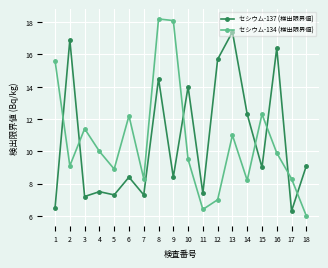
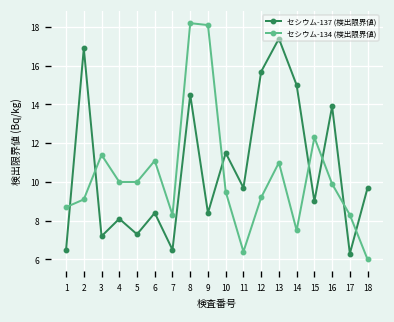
セシウム-134 (検出限界値), 1: 15.6 -> 8.7
セシウム-137 (検出限界値), 4: 7.5 -> 8.1
セシウム-134 (検出限界値), 5: 8.9 -> 10.0
セシウム-134 (検出限界値), 6: 12.2 -> 11.1
セシウム-137 (検出限界値), 7: 7.3 -> 6.5
セシウム-137 (検出限界値), 10: 14.0 -> 11.5
セシウム-137 (検出限界値), 11: 7.4 -> 9.7
セシウム-134 (検出限界値), 12: 7.0 -> 9.2
セシウム-137 (検出限界値), 14: 12.3 -> 15.0
セシウム-134 (検出限界値), 14: 8.2 -> 7.5
セシウム-137 (検出限界値), 16: 16.4 -> 13.9
セシウム-137 (検出限界値), 18: 9.1 -> 9.7
